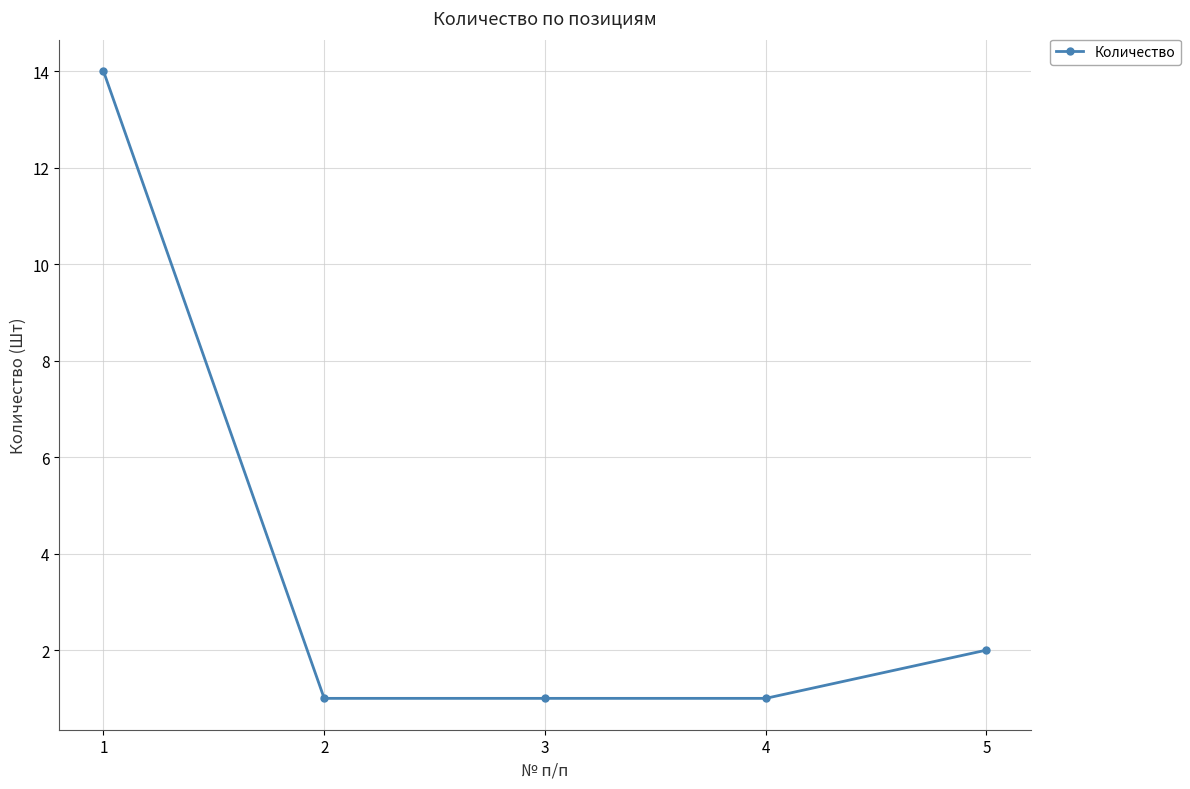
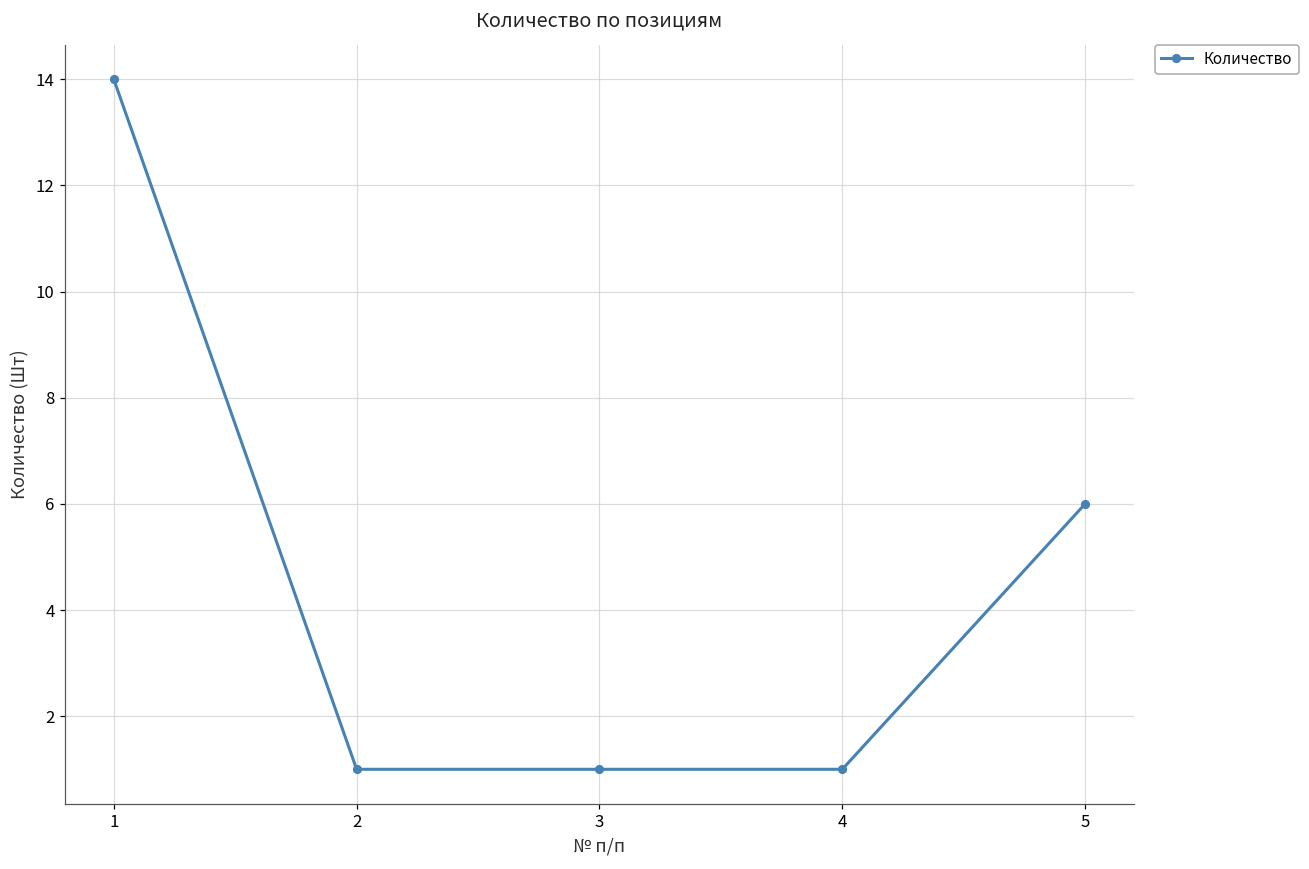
5: 2 -> 6
